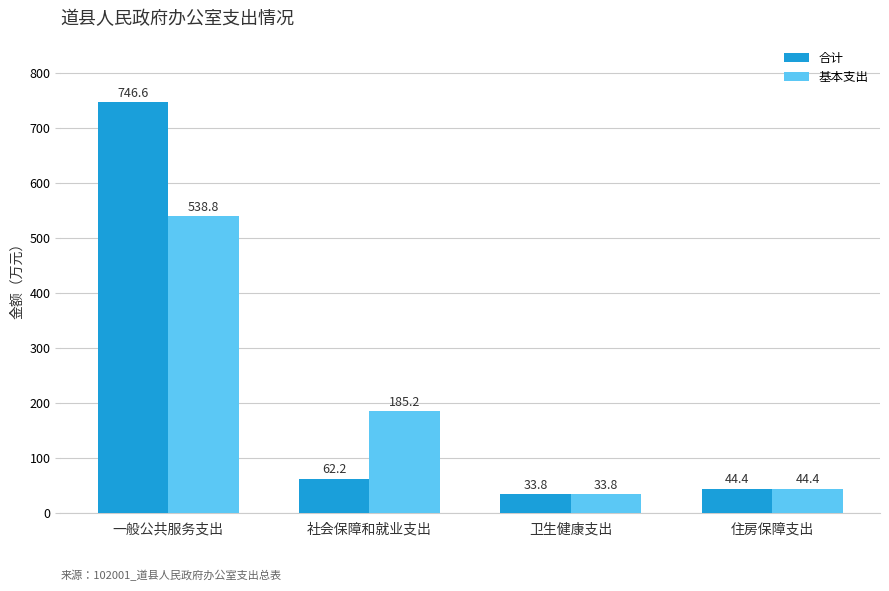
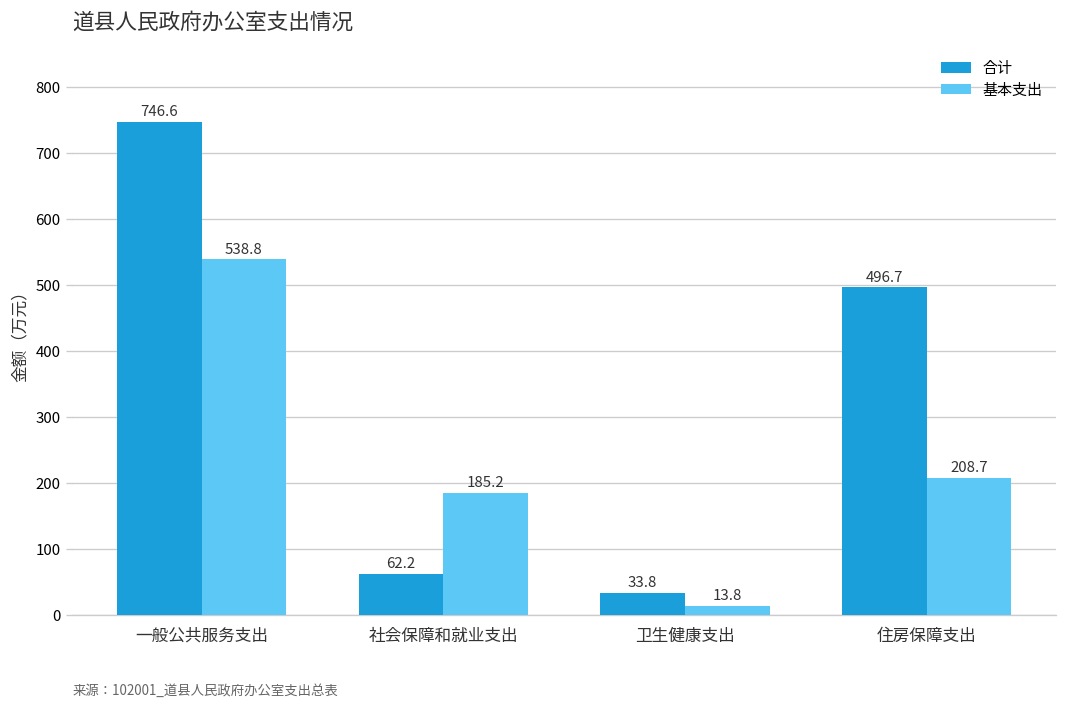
基本支出, 卫生健康支出: 33.8 -> 13.8
合计, 住房保障支出: 44.4 -> 496.7
基本支出, 住房保障支出: 44.4 -> 208.7
